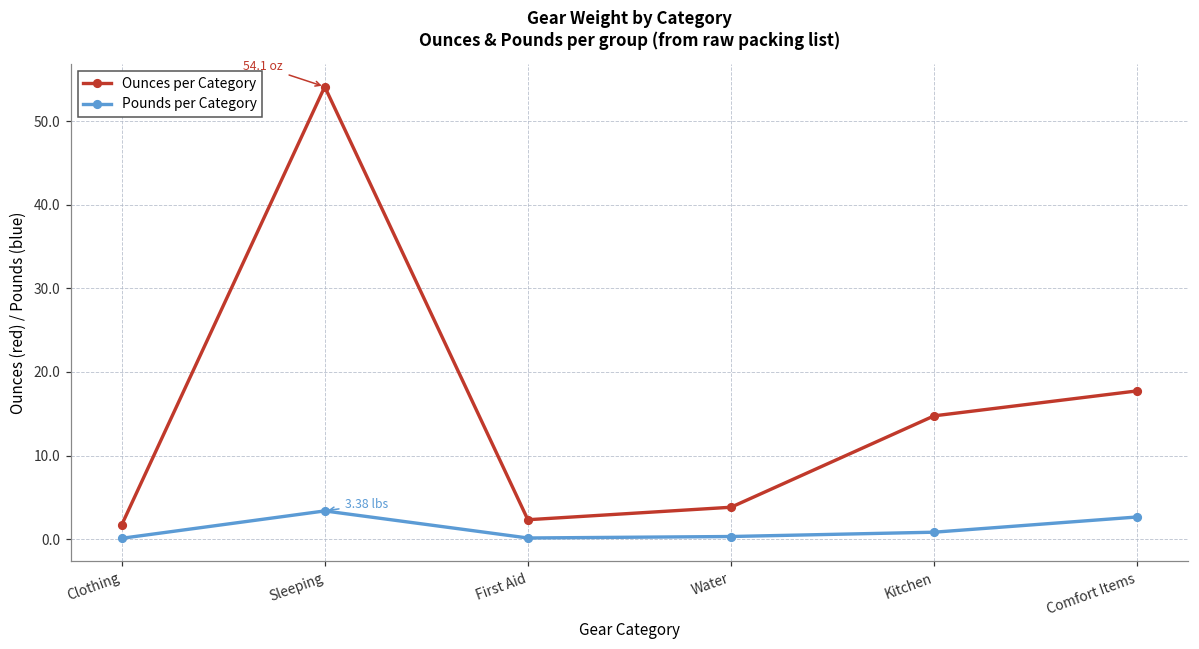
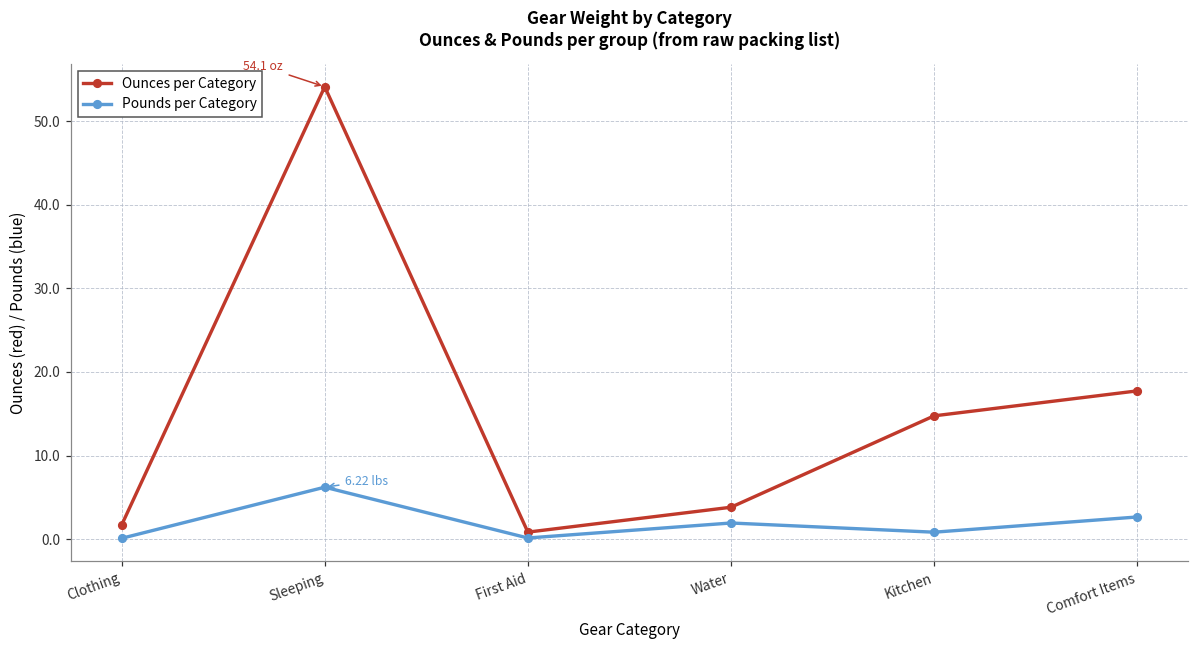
Pounds per Category, Sleeping: 3.38 -> 6.22
Ounces per Category, First Aid: 2 -> 1
Pounds per Category, Water: 0 -> 2
